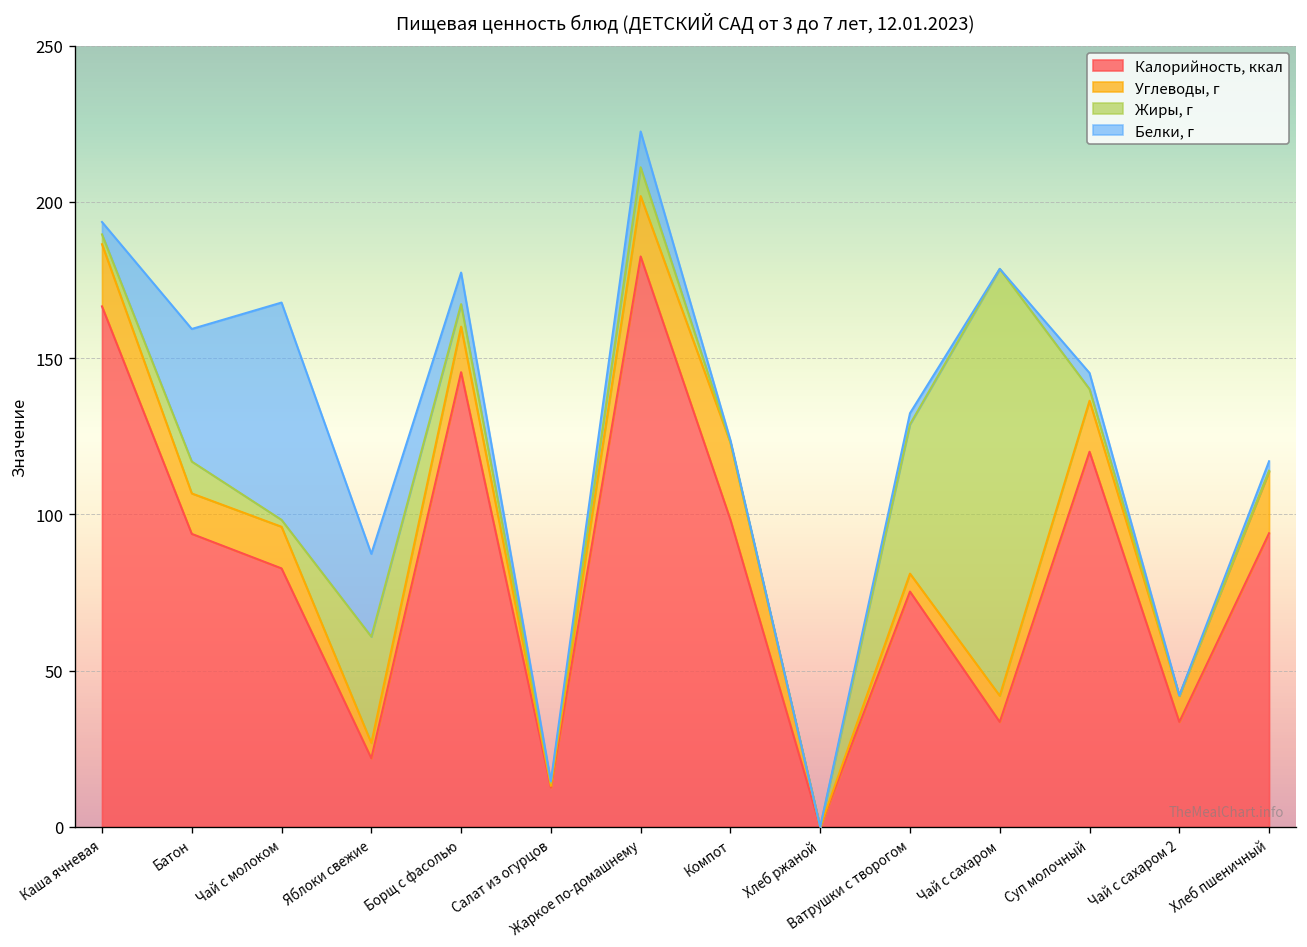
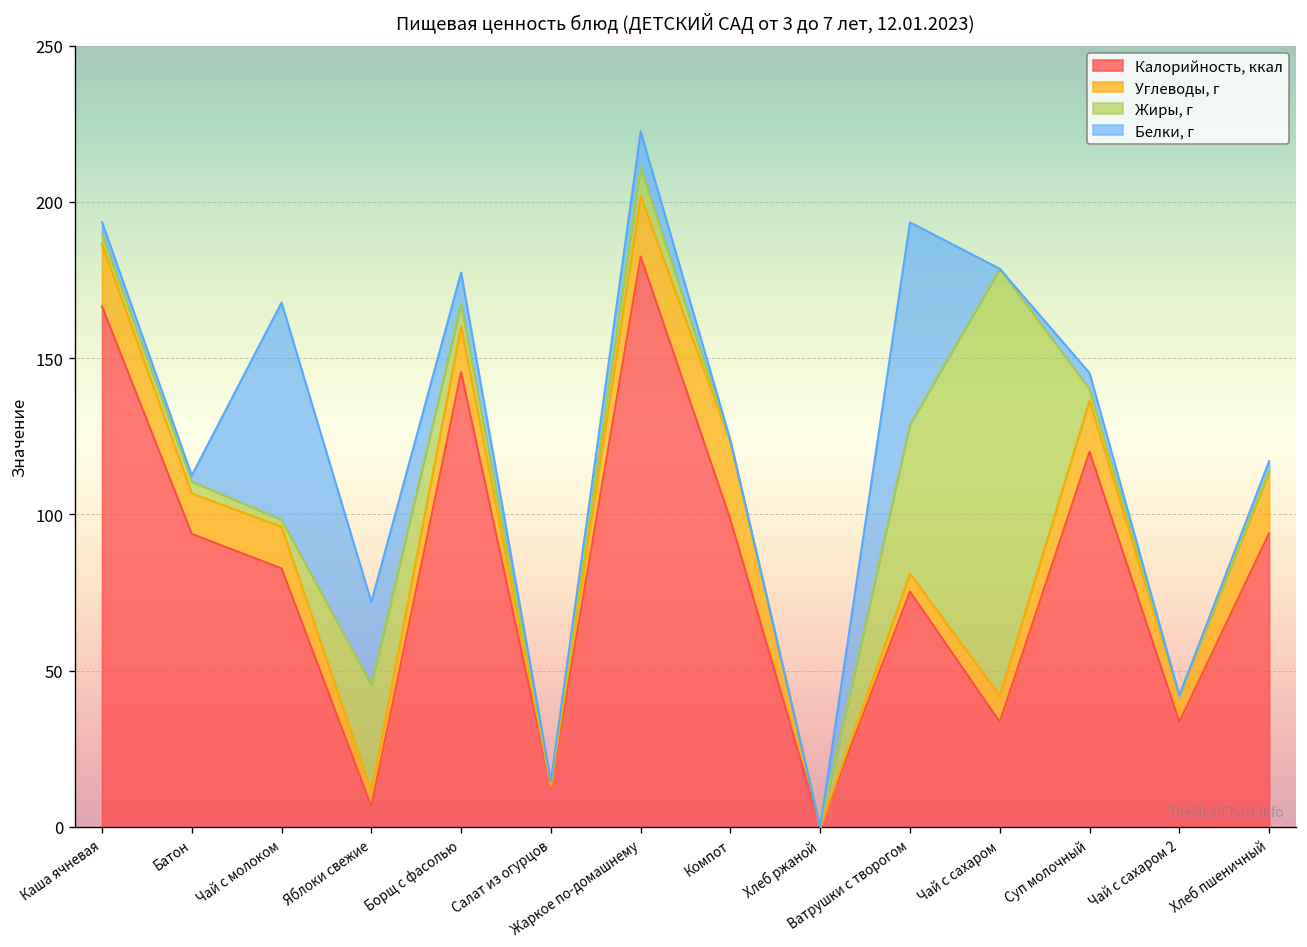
Жиры, г, Батон: 10 -> 4
Белки, г, Батон: 42 -> 2
Калорийность, ккал, Яблоки свежие: 22 -> 7
Белки, г, Ватрушки с творогом: 4 -> 65
